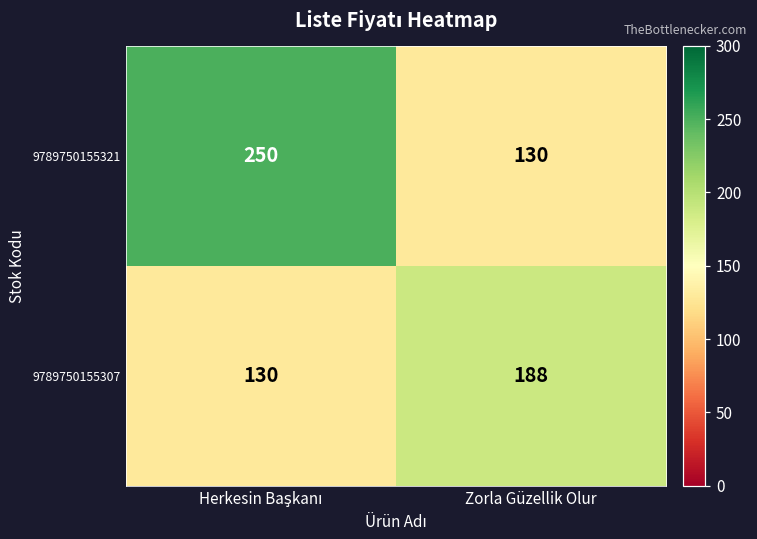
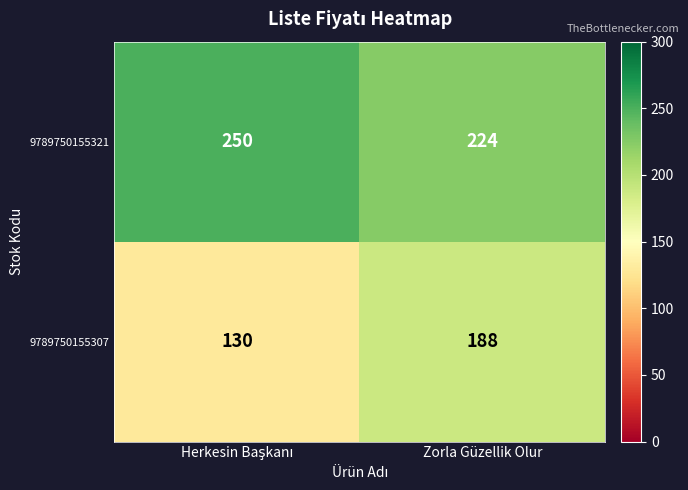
9789750155321, Zorla Güzellik Olur: 130 -> 224
